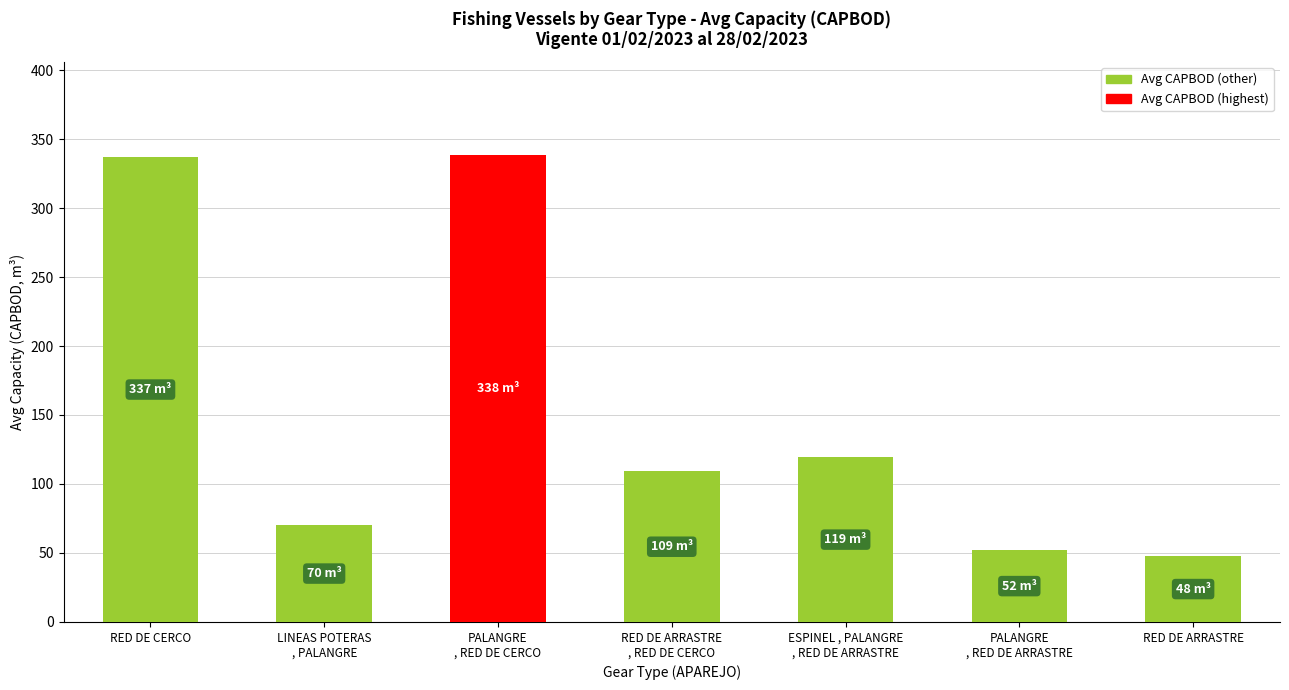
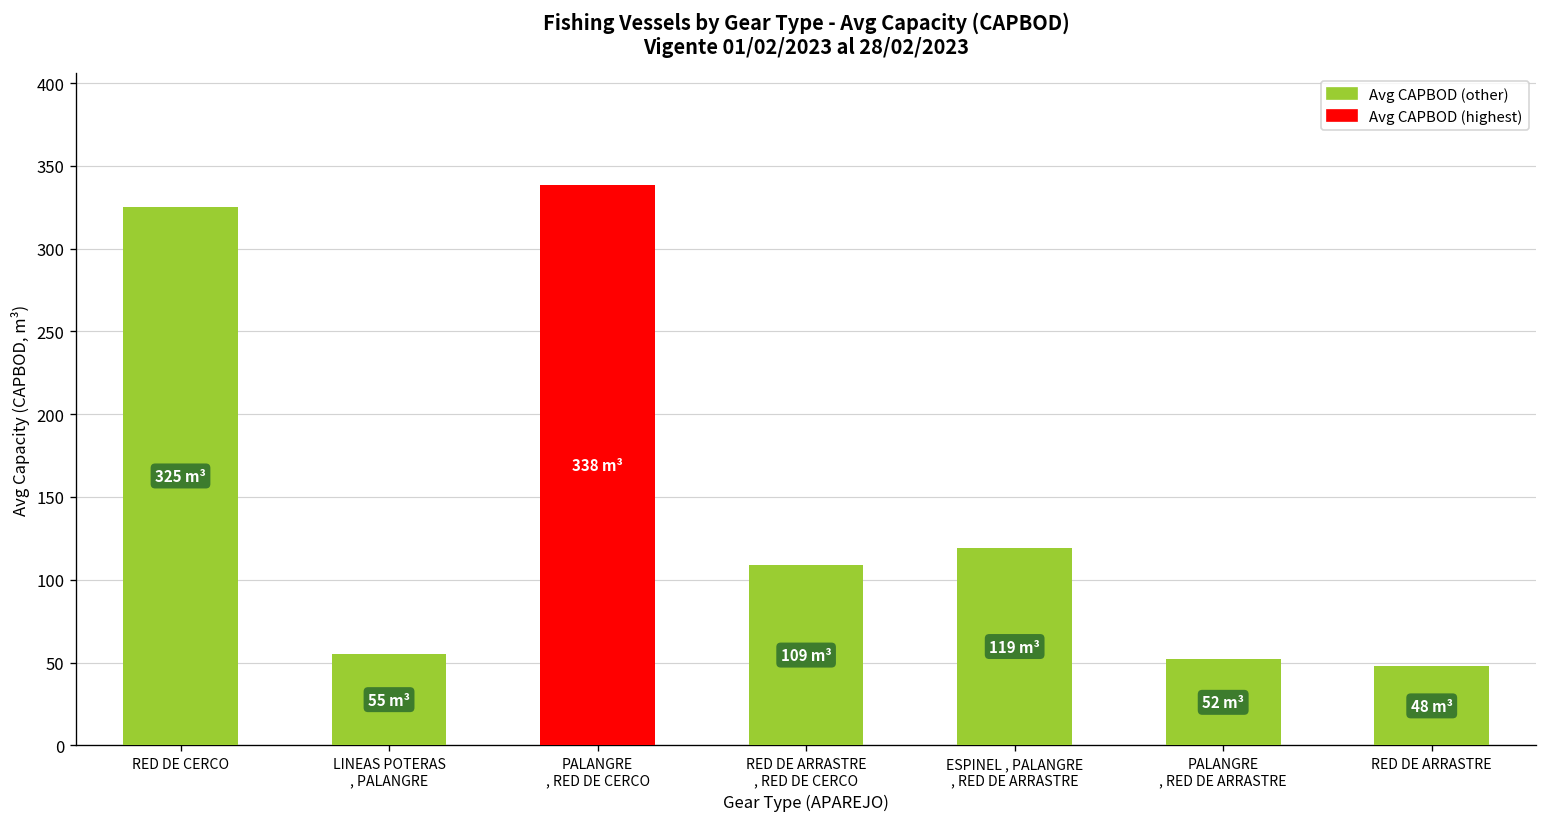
RED DE CERCO: 337 -> 325
LINEAS POTERAS , PALANGRE: 70 -> 55
